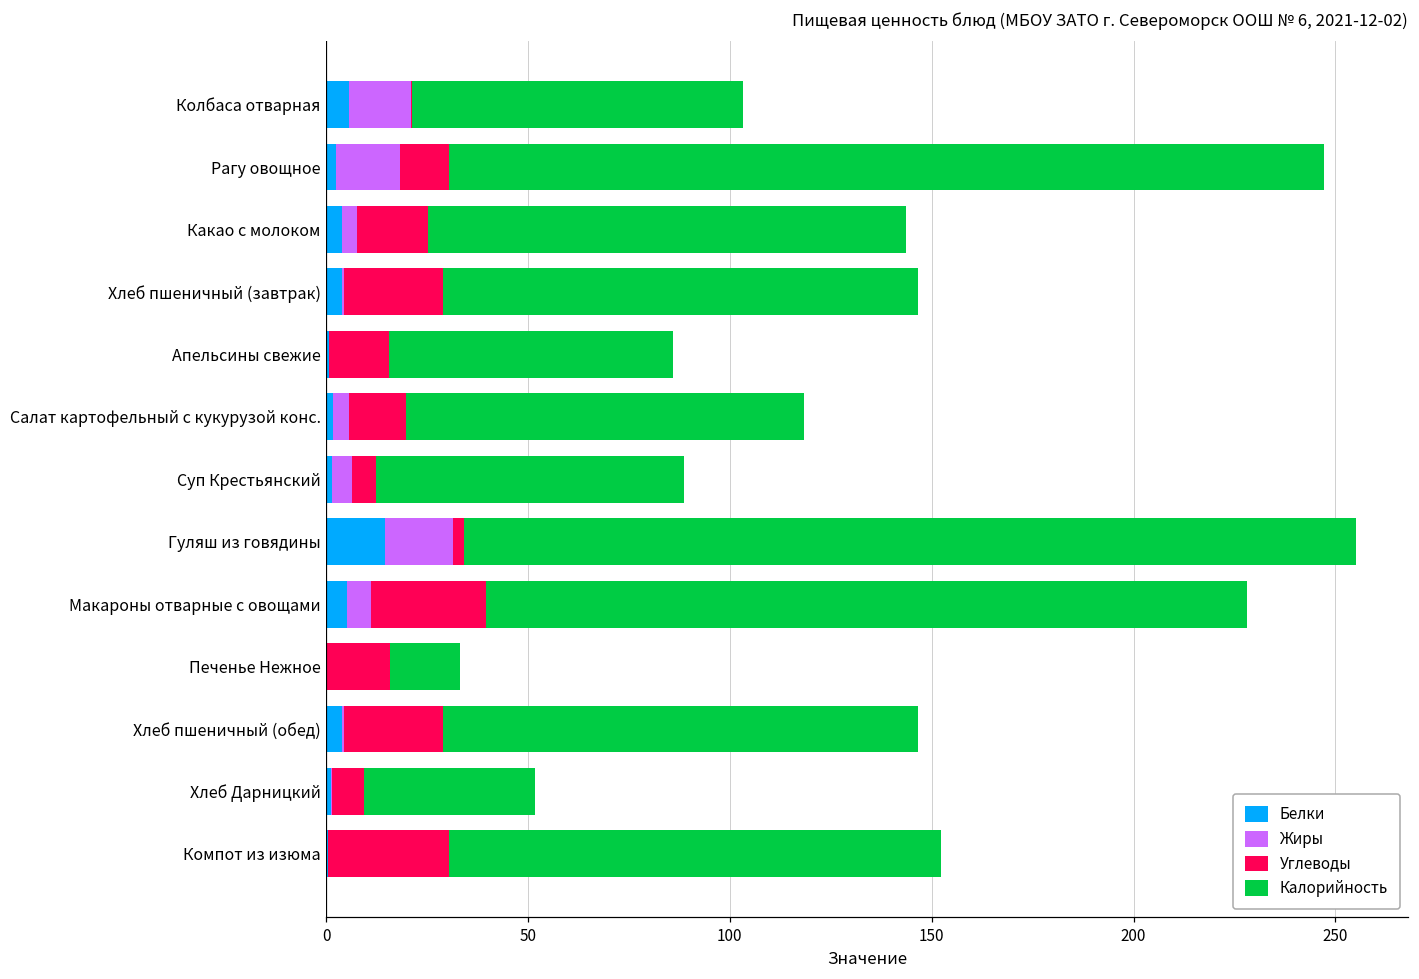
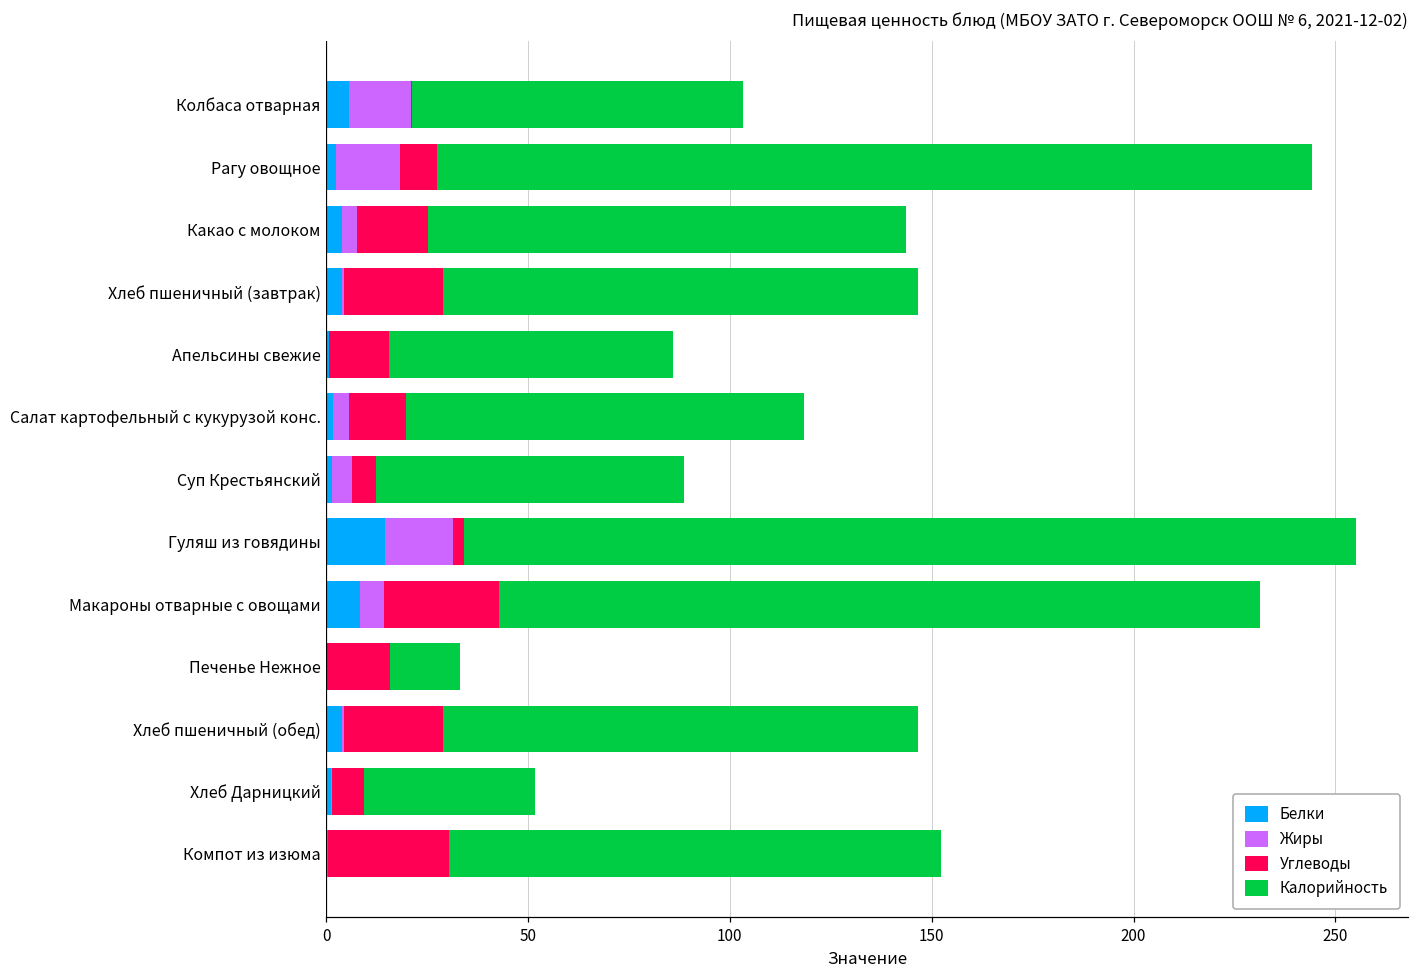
Углеводы, Рагу овощное: 12 -> 9
Белки, Макароны отварные с овощами: 5 -> 8
